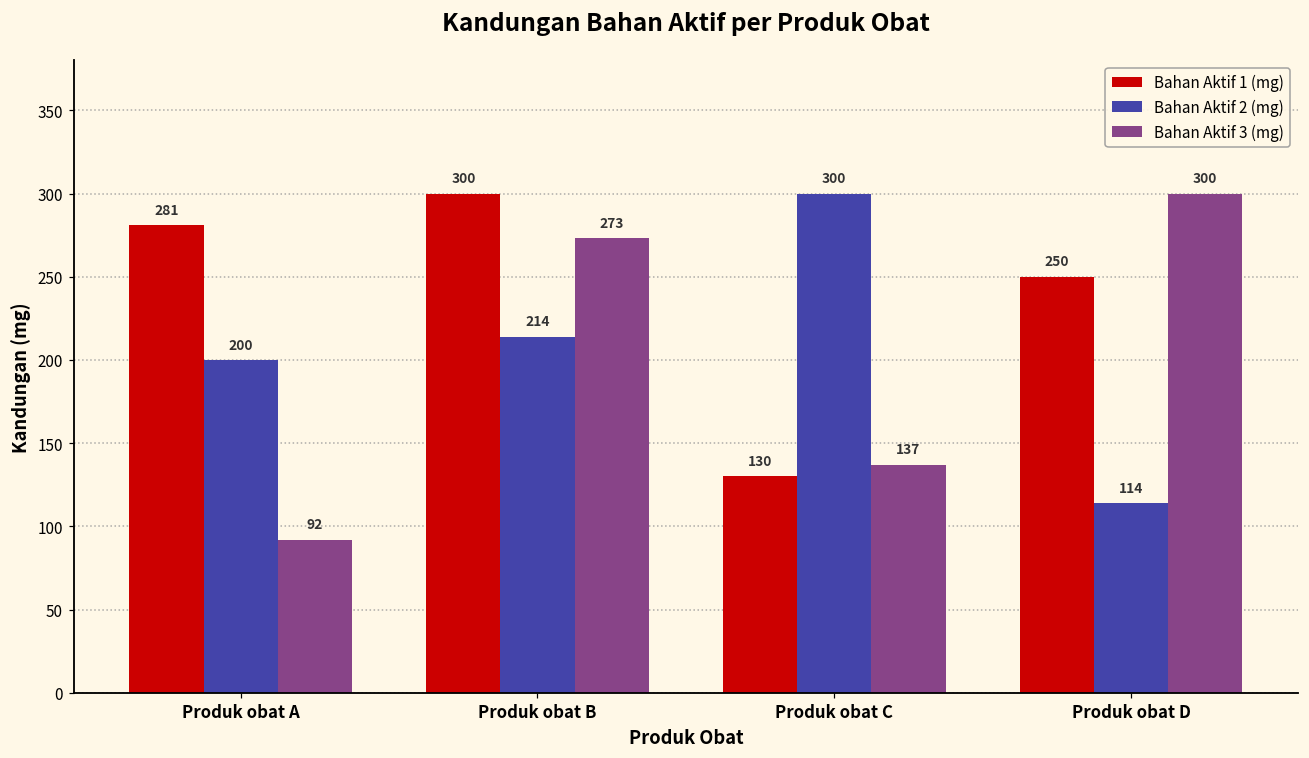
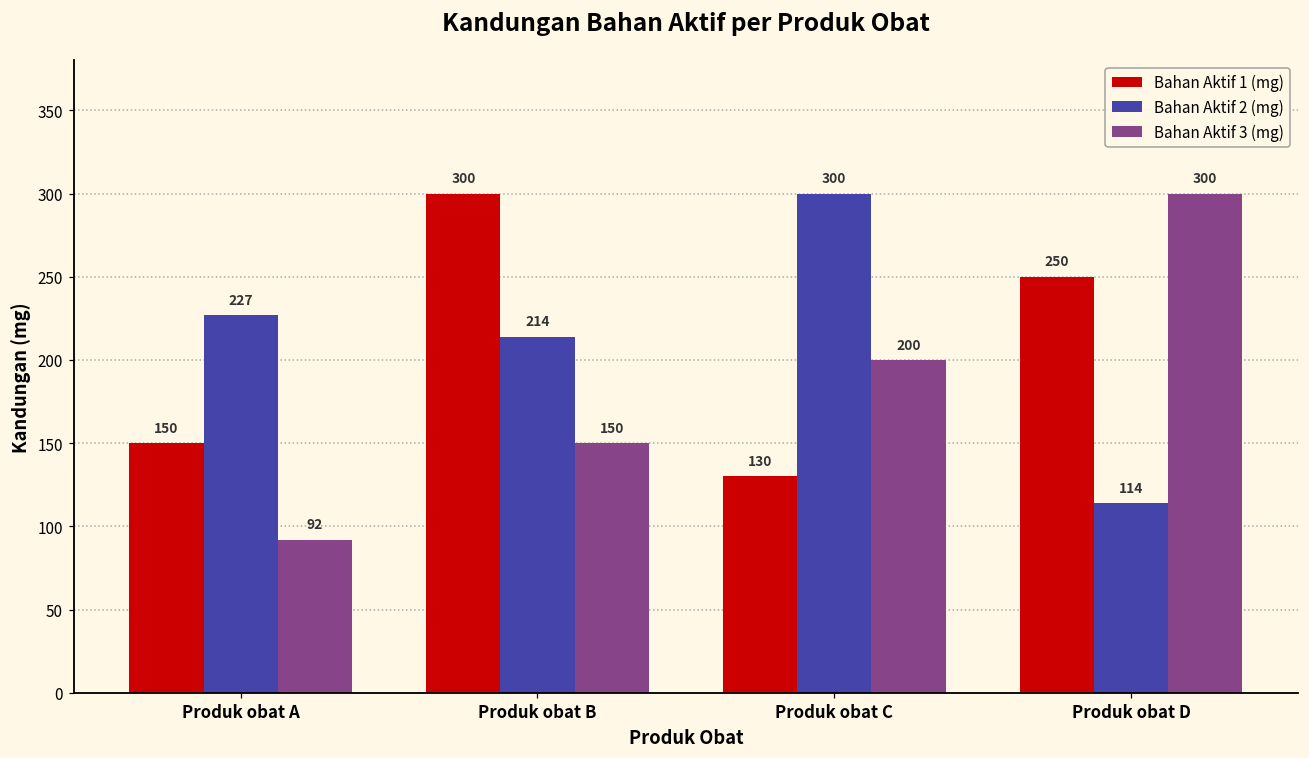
Bahan Aktif 1 (mg), Produk obat A: 281 -> 150
Bahan Aktif 2 (mg), Produk obat A: 200 -> 227
Bahan Aktif 3 (mg), Produk obat B: 273 -> 150
Bahan Aktif 3 (mg), Produk obat C: 137 -> 200
